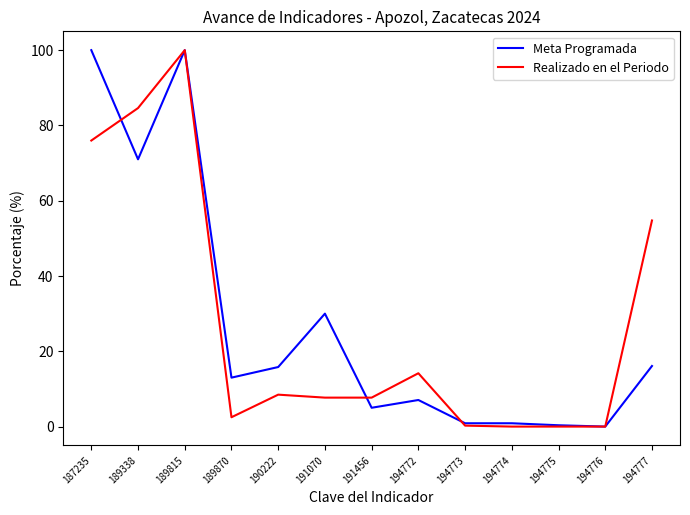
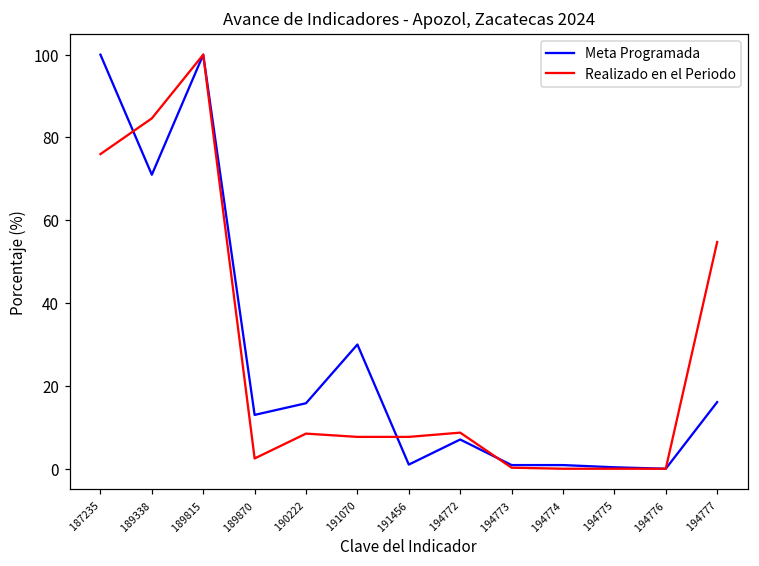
Meta Programada, 191456: 5 -> 1
Realizado en el Periodo, 194772: 14 -> 9
